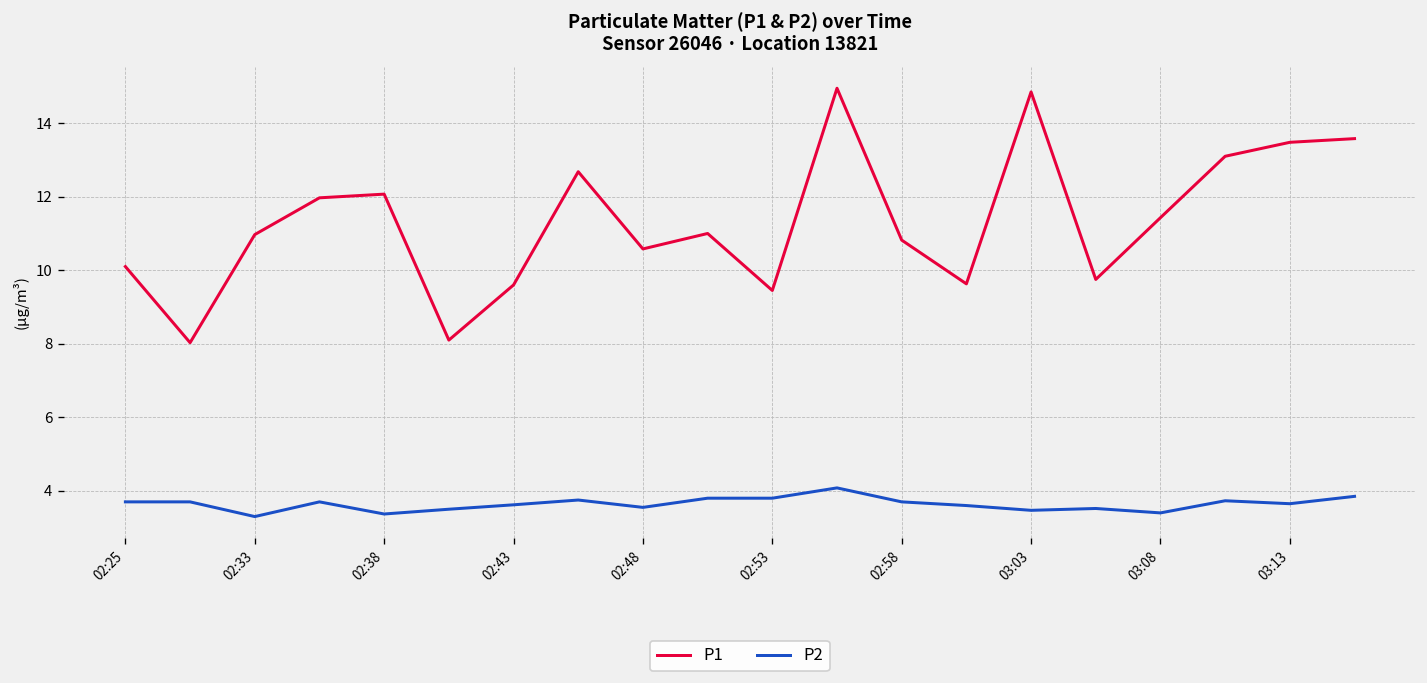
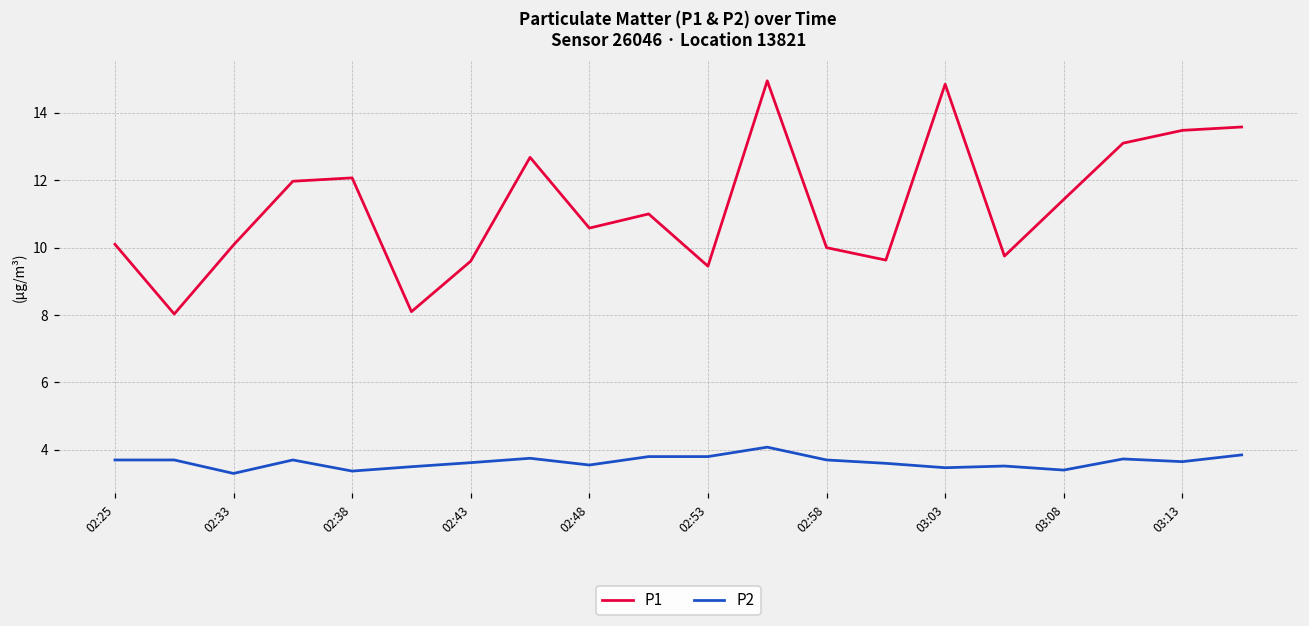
P1, 02:33: 11.0 -> 10.1
P1, 02:58: 10.8 -> 10.0
